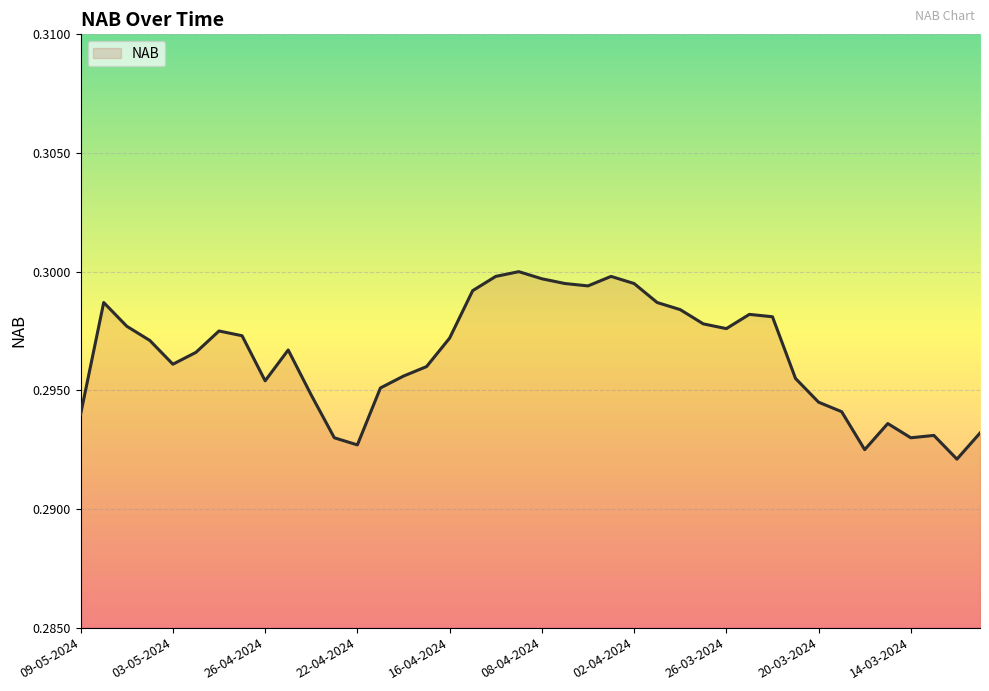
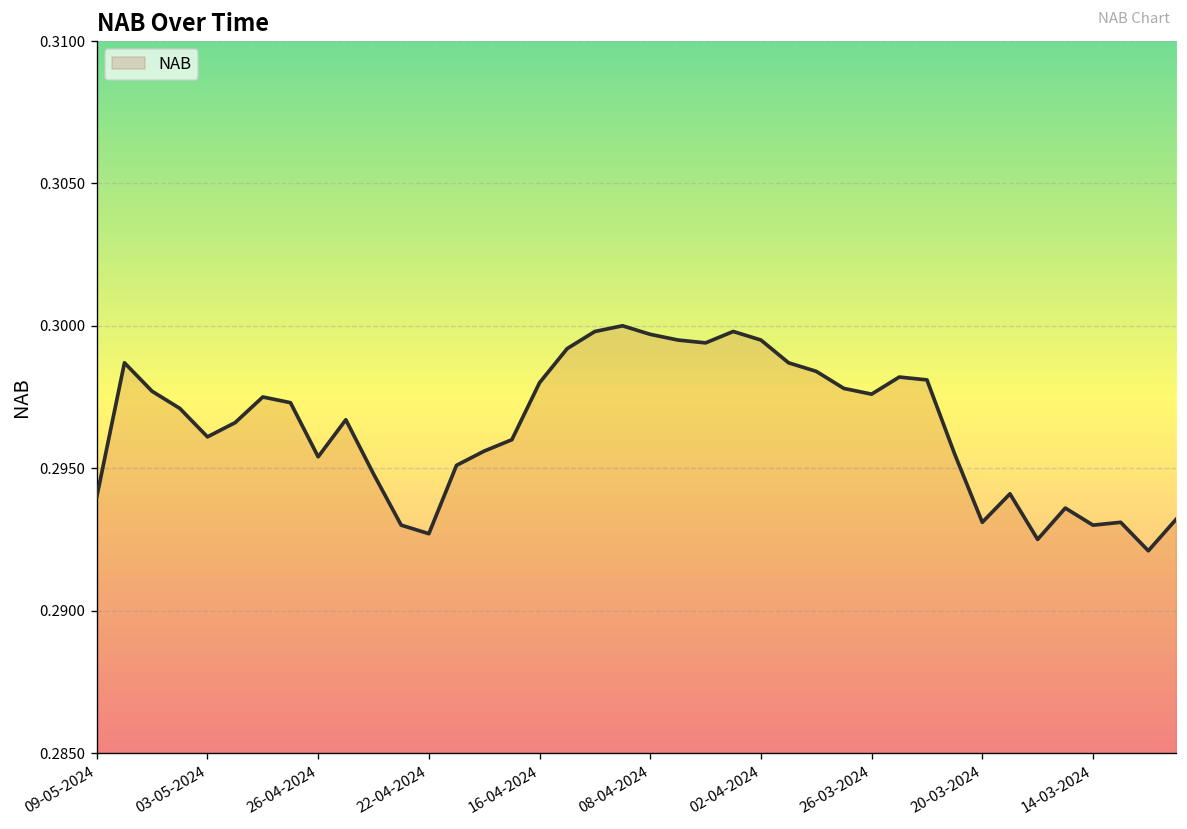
16-04-2024: 0.2972 -> 0.2980
20-03-2024: 0.2945 -> 0.2931
